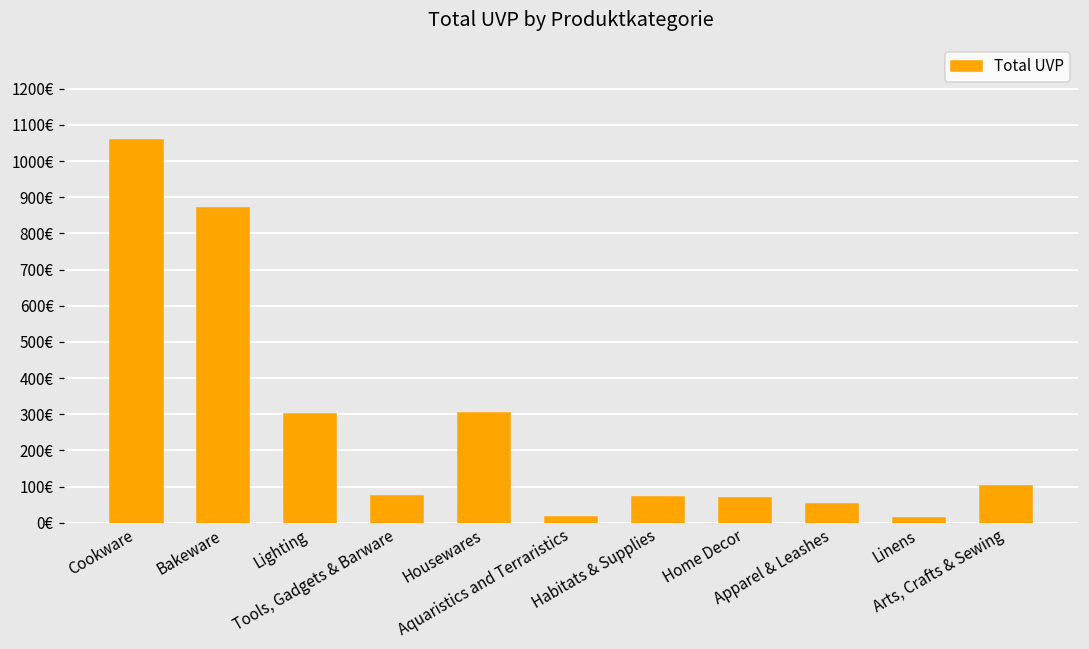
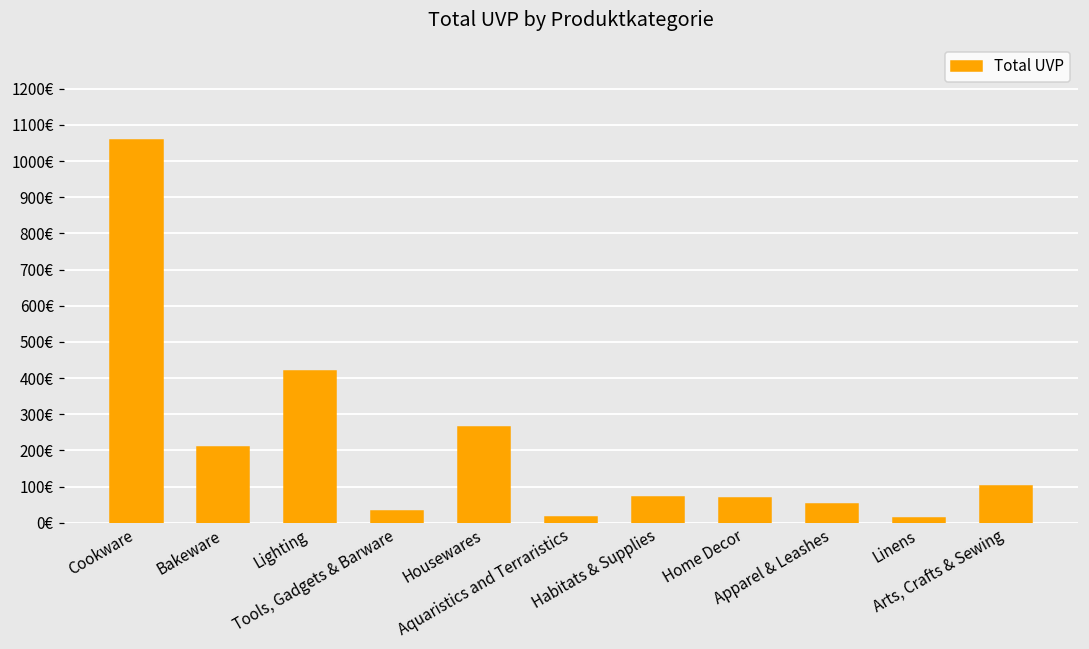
Bakeware: 870€ -> 210€
Lighting: 300€ -> 420€
Tools, Gadgets & Barware: 70€ -> 30€
Housewares: 300€ -> 260€
